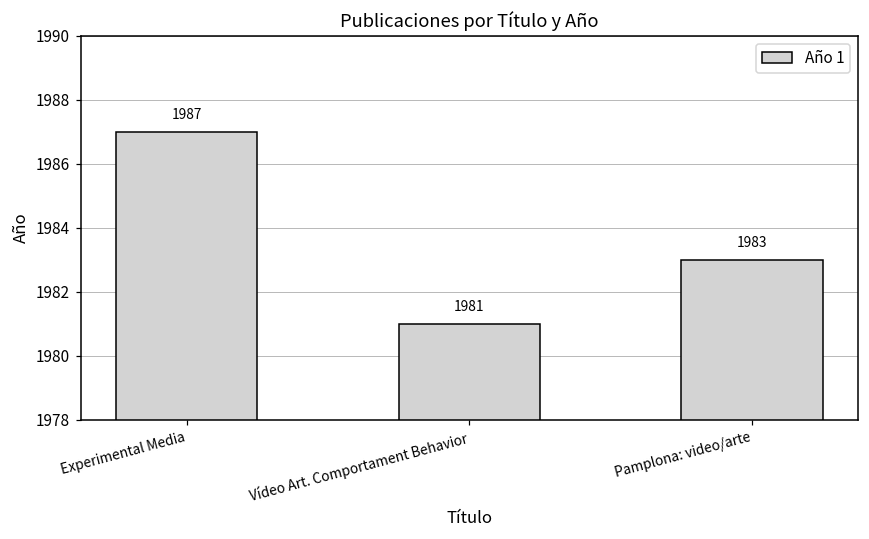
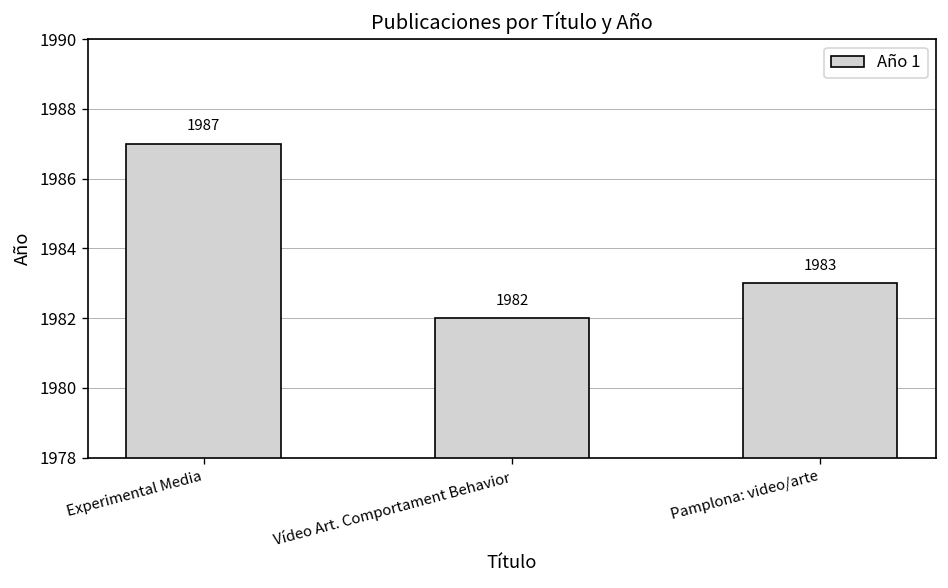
Vídeo Art. Comportament Behavior: 1981 -> 1982
